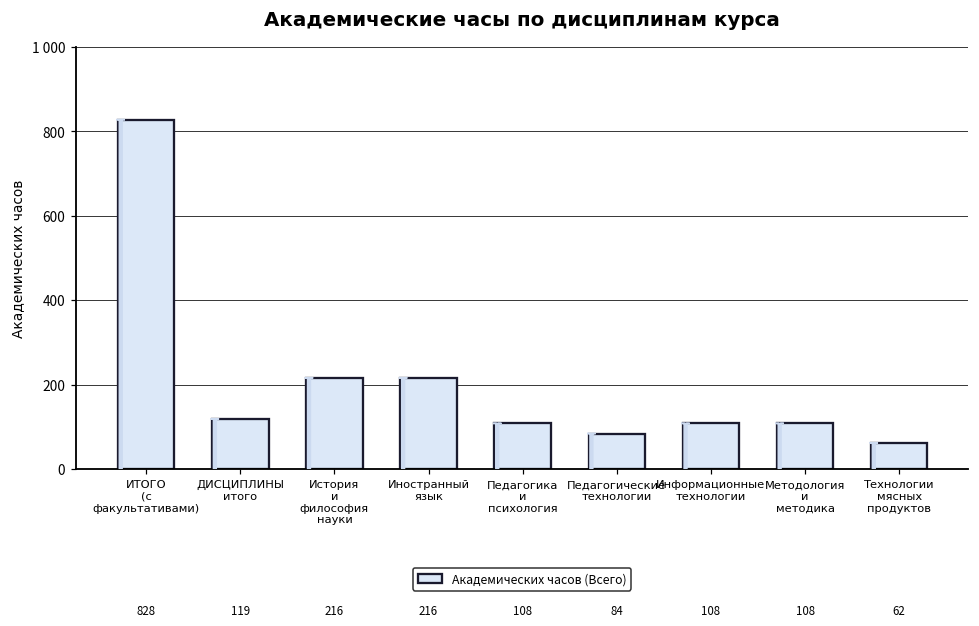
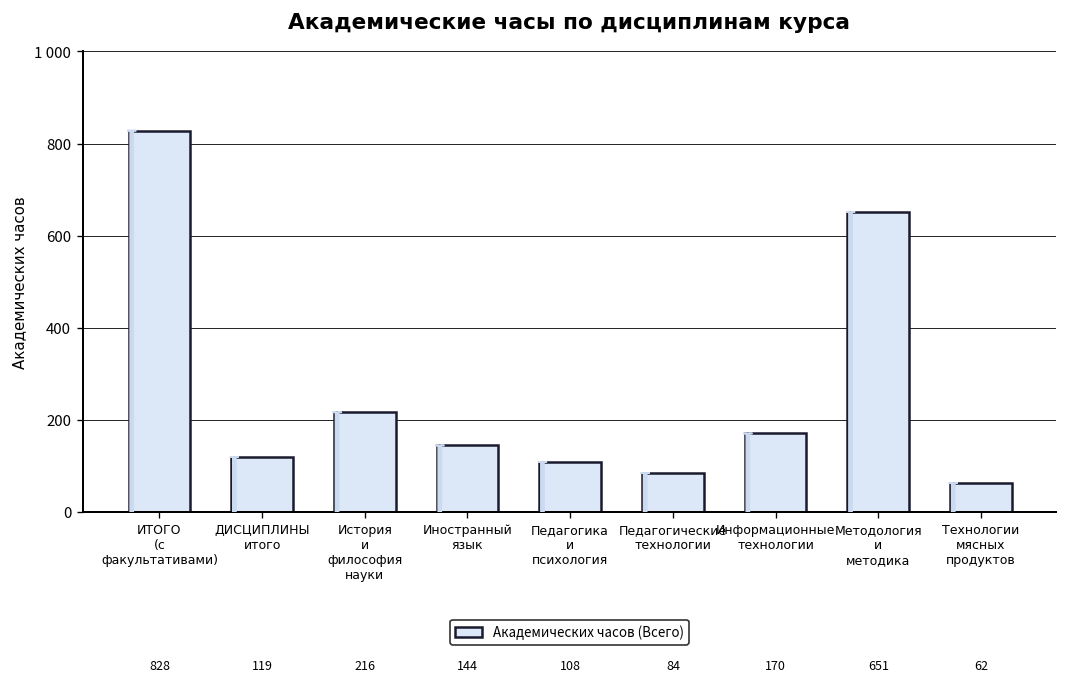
Иностранный язык: 216 -> 144
Информационные технологии: 108 -> 170
Методология и методика: 108 -> 651
